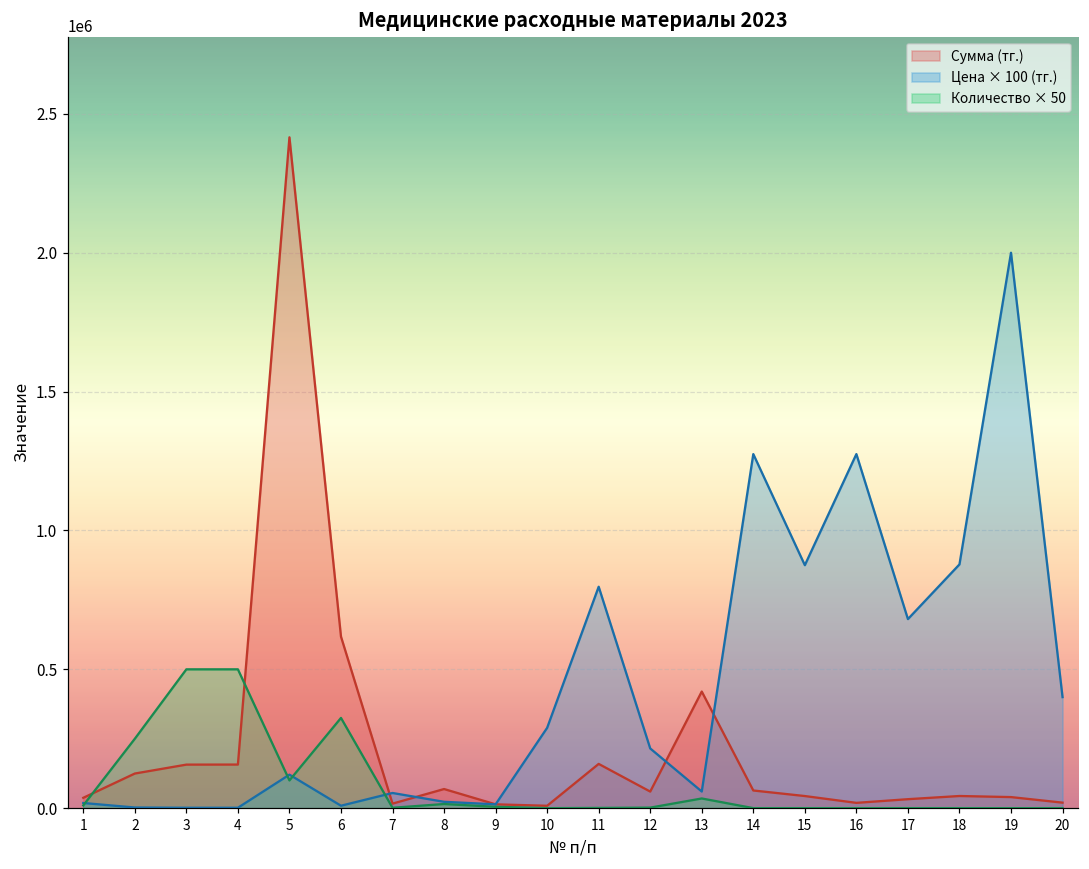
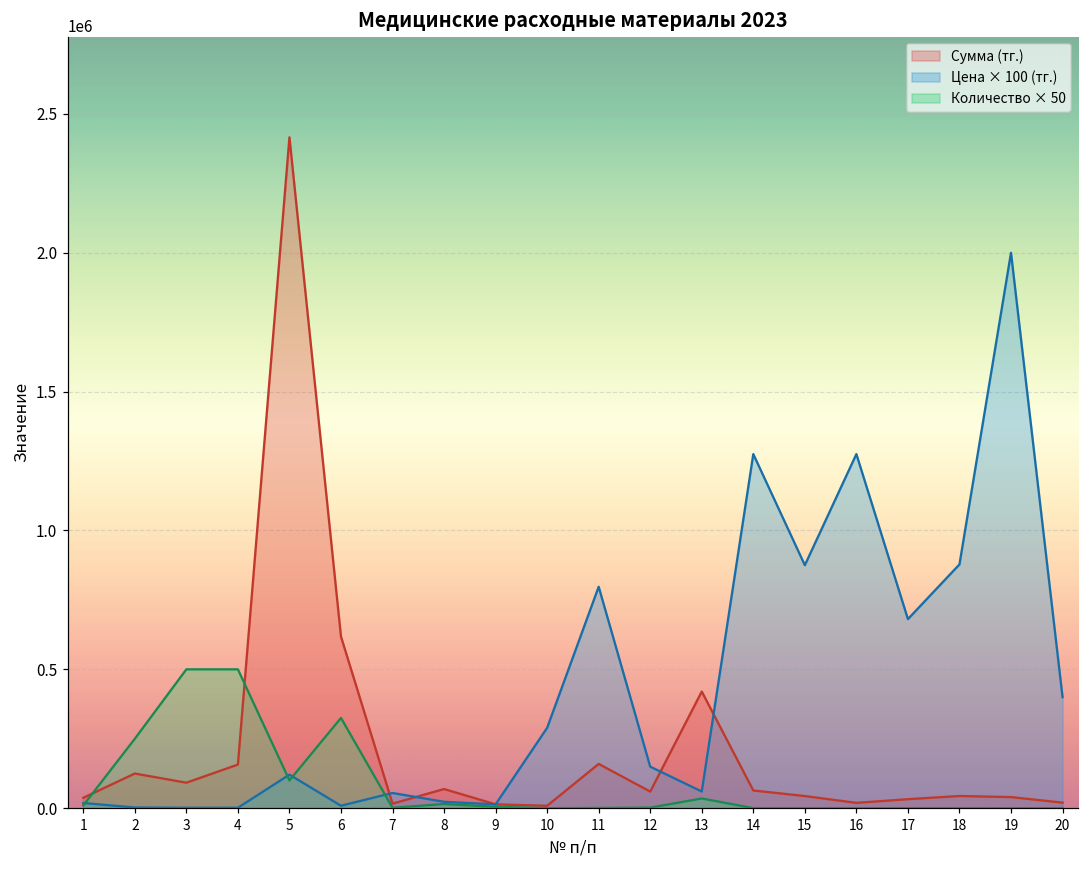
Сумма (тг.), 3: 160000 -> 90000
Цена × 100 (тг.), 12: 220000 -> 150000
